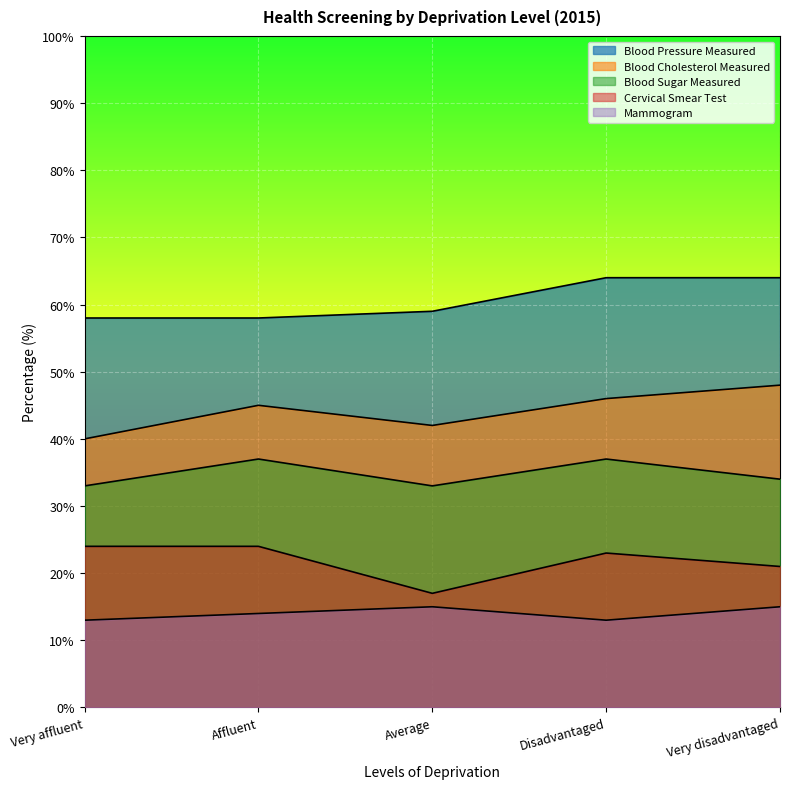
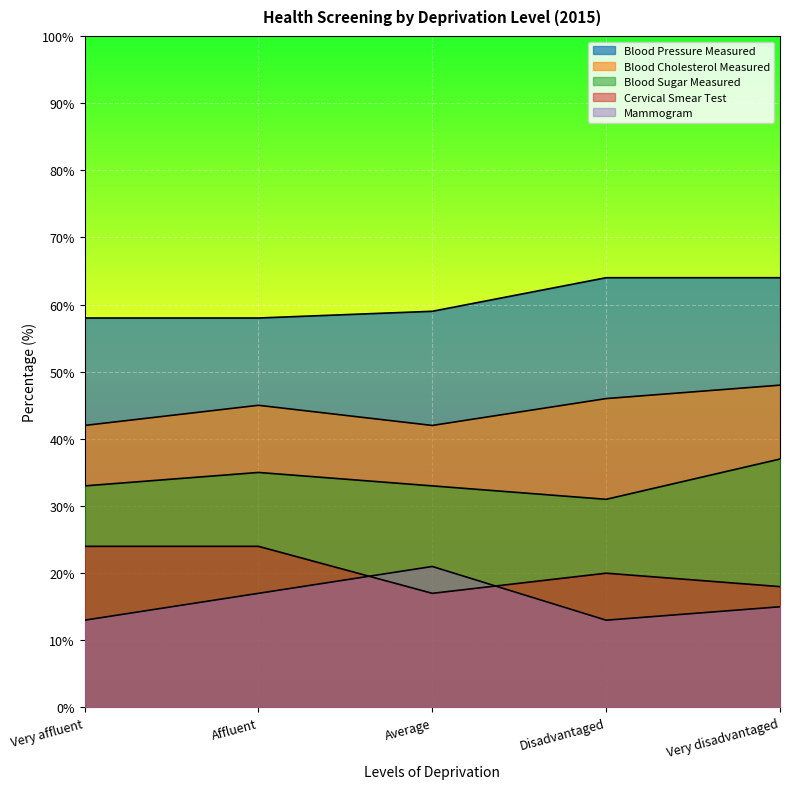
Blood Cholesterol Measured, Very affluent: 40% -> 42%
Blood Sugar Measured, Affluent: 37% -> 35%
Mammogram, Affluent: 14% -> 17%
Mammogram, Average: 15% -> 21%
Blood Sugar Measured, Disadvantaged: 37% -> 31%
Cervical Smear Test, Disadvantaged: 23% -> 20%
Blood Sugar Measured, Very disadvantaged: 34% -> 37%
Cervical Smear Test, Very disadvantaged: 21% -> 18%
